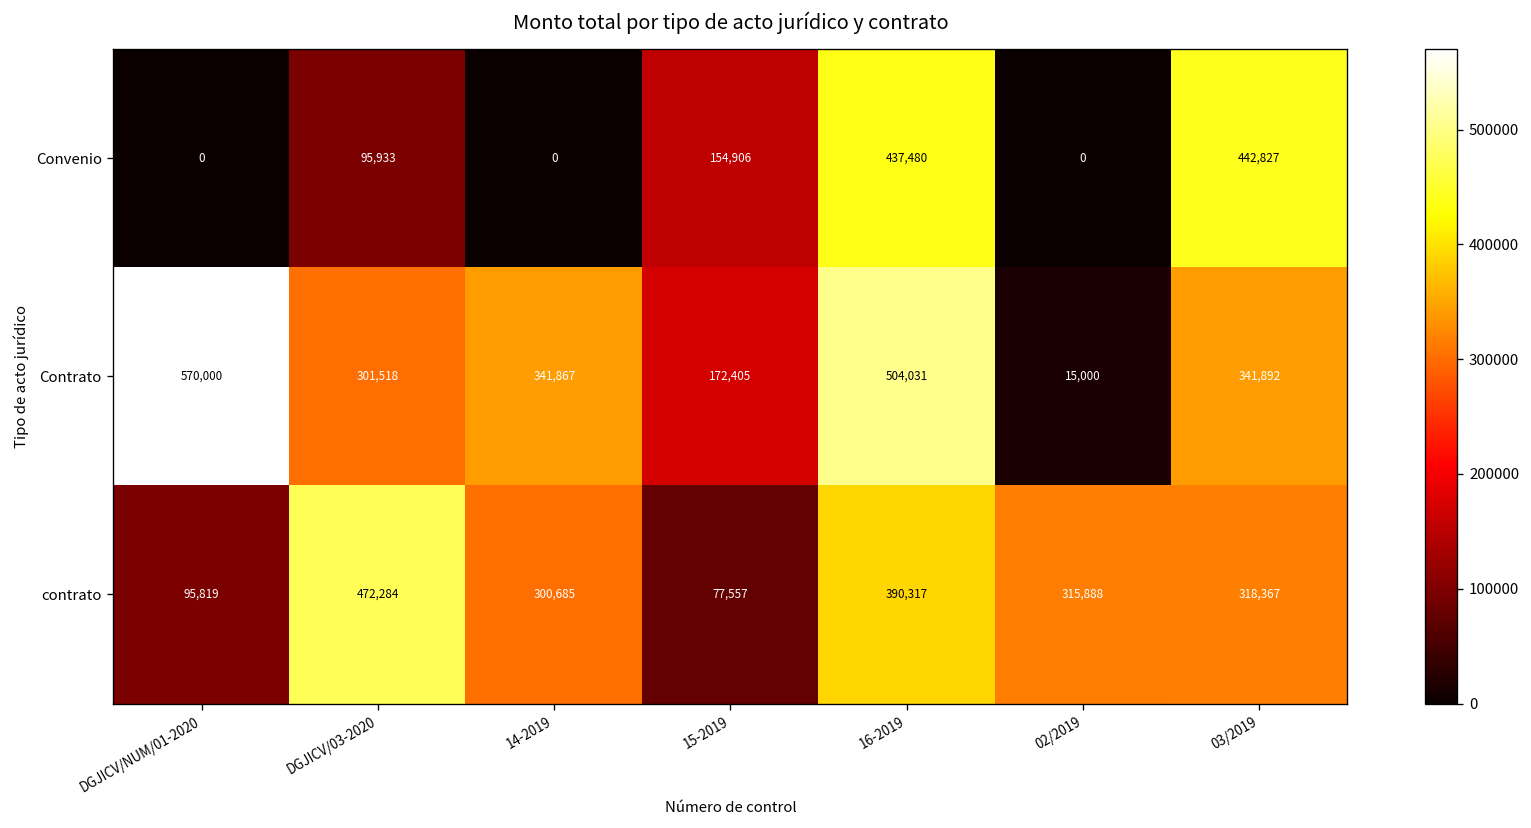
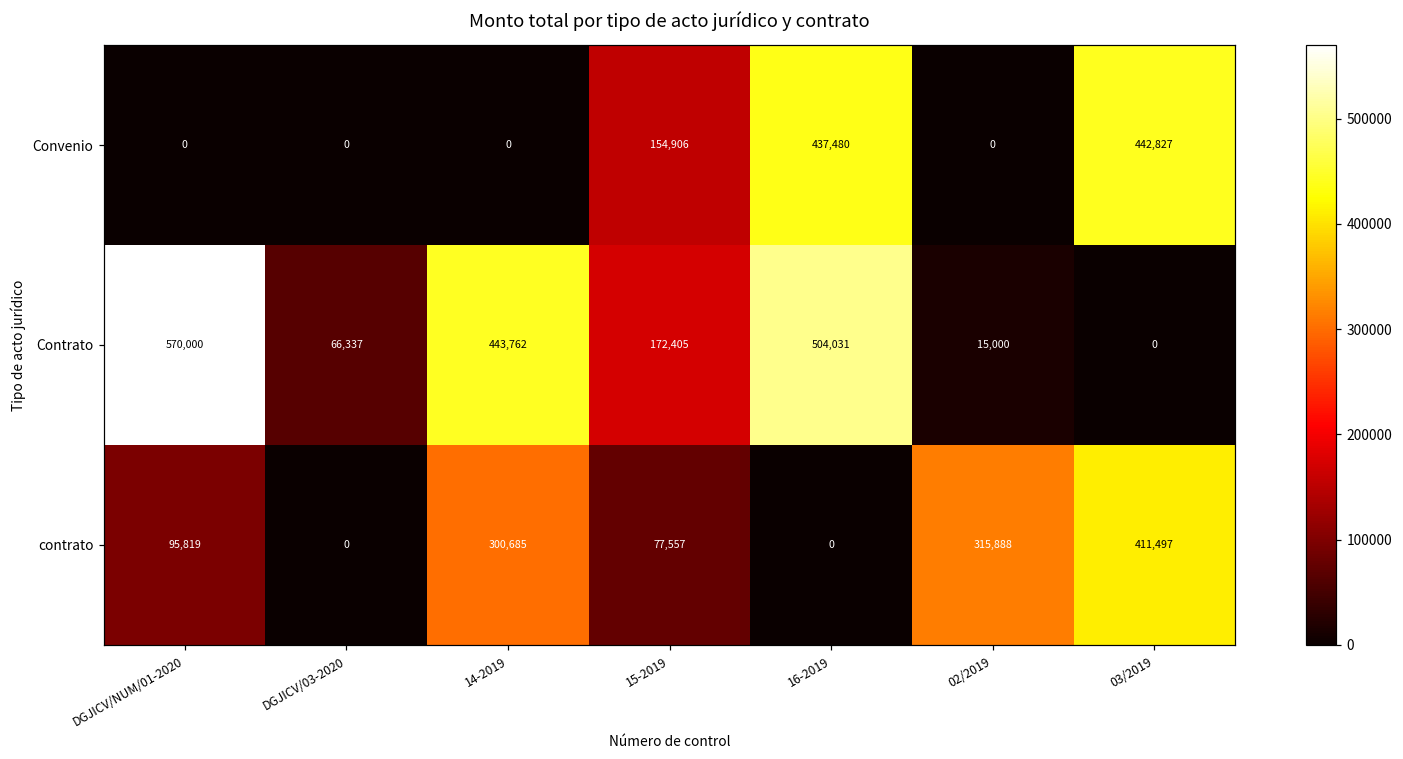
Convenio, DGJICV/03-2020: 95,933 -> 0
Contrato, DGJICV/03-2020: 301,518 -> 66,337
Contrato, 14-2019: 341,867 -> 443,762
Contrato, 03/2019: 341,892 -> 0
contrato, DGJICV/03-2020: 472,284 -> 0
contrato, 16-2019: 390,317 -> 0
contrato, 03/2019: 318,367 -> 411,497
